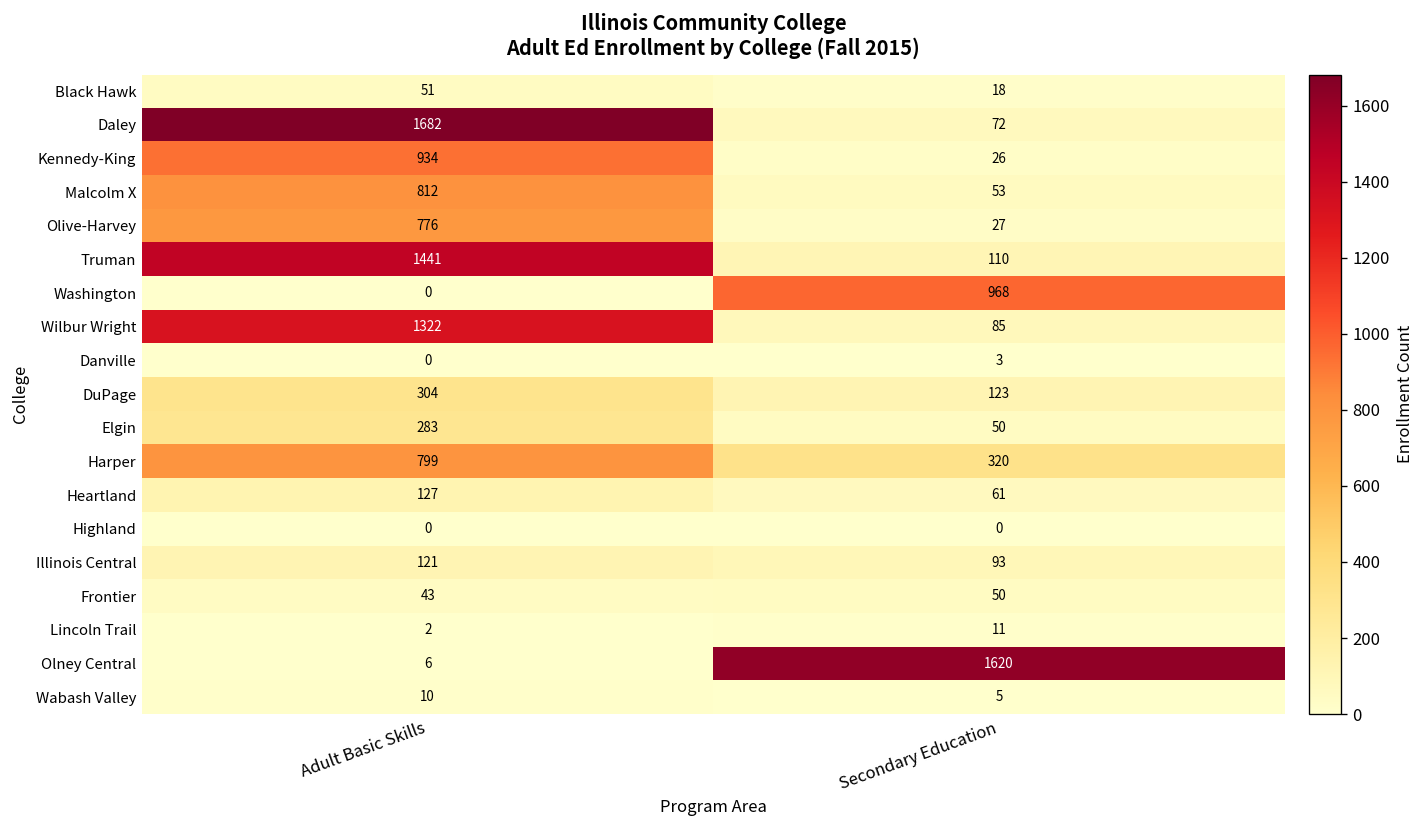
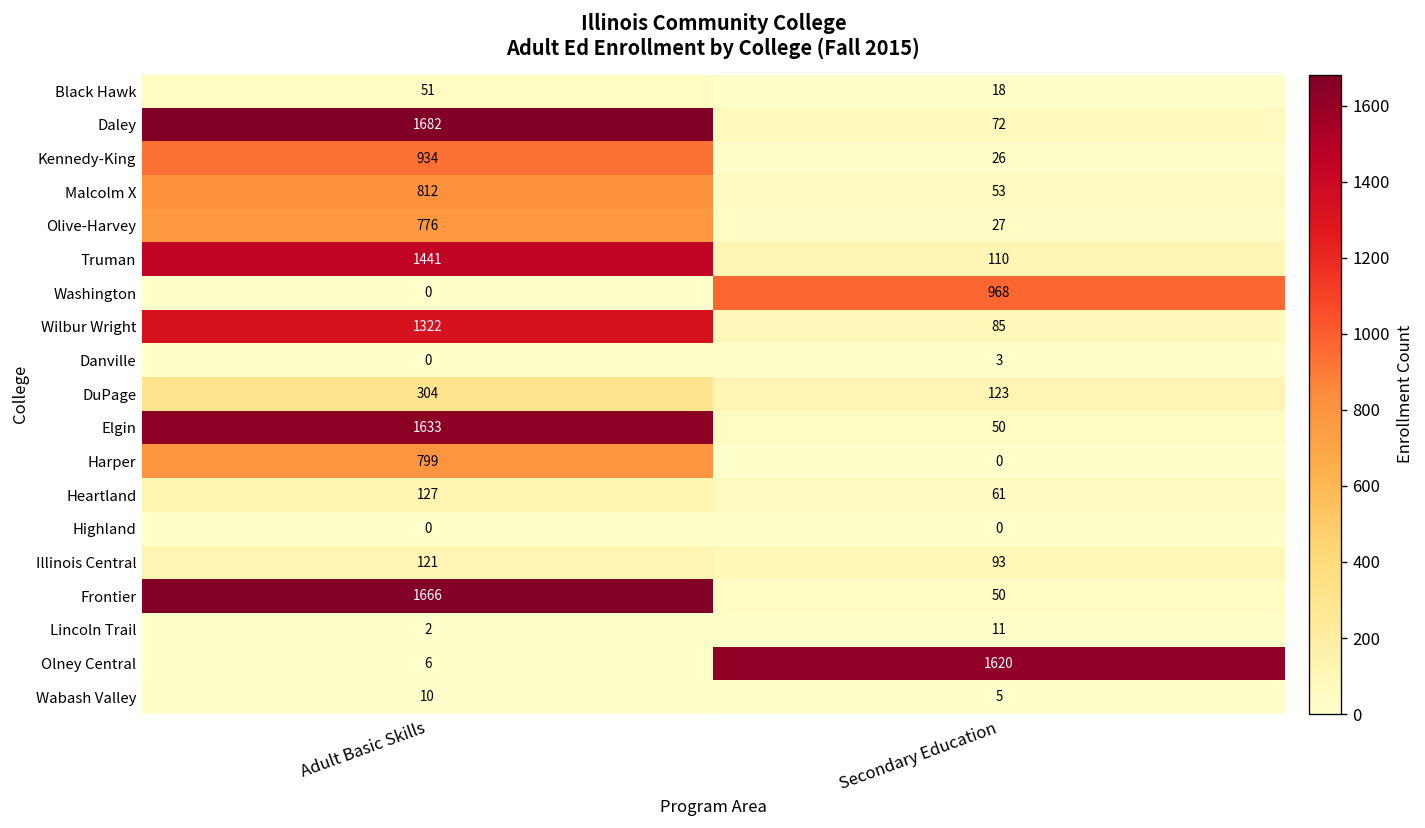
Elgin, Adult Basic Skills: 283 -> 1633
Harper, Secondary Education: 320 -> 0
Frontier, Adult Basic Skills: 43 -> 1666
